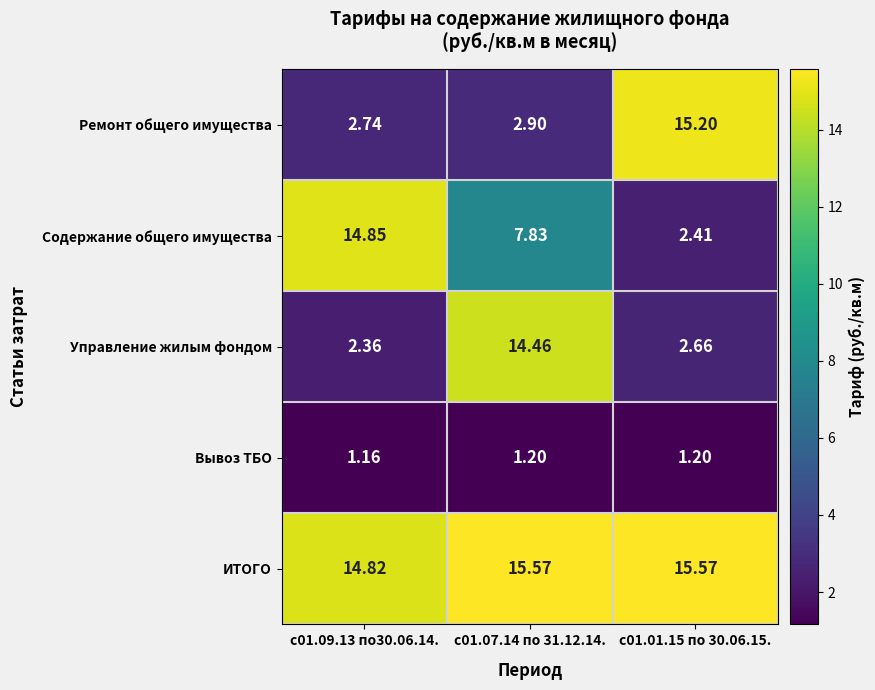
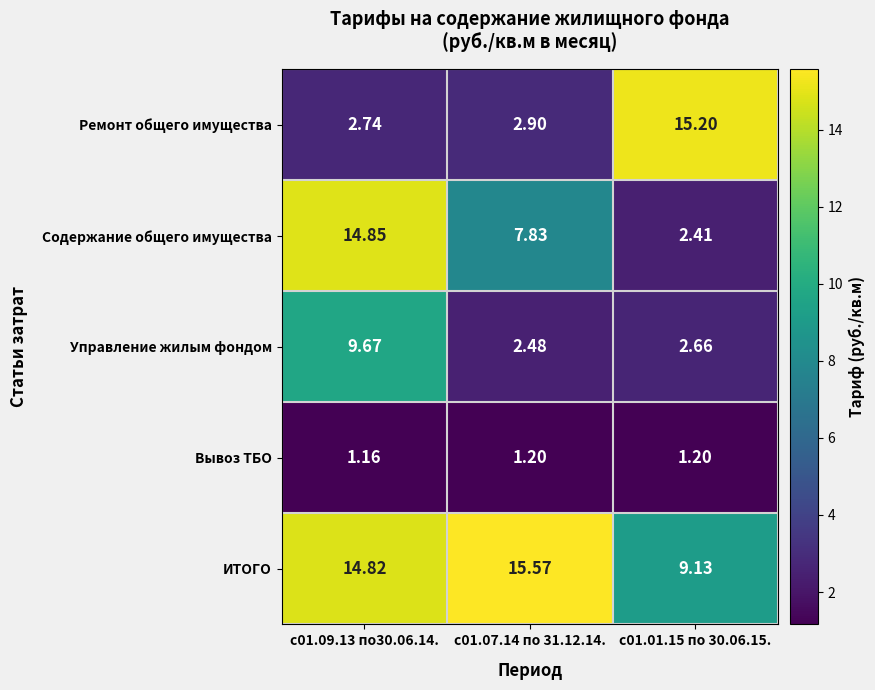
Управление жилым фондом, с01.09.13 по30.06.14.: 2.36 -> 9.67
Управление жилым фондом, с01.07.14 по 31.12.14.: 14.46 -> 2.48
ИТОГО, с01.01.15 по 30.06.15.: 15.57 -> 9.13
